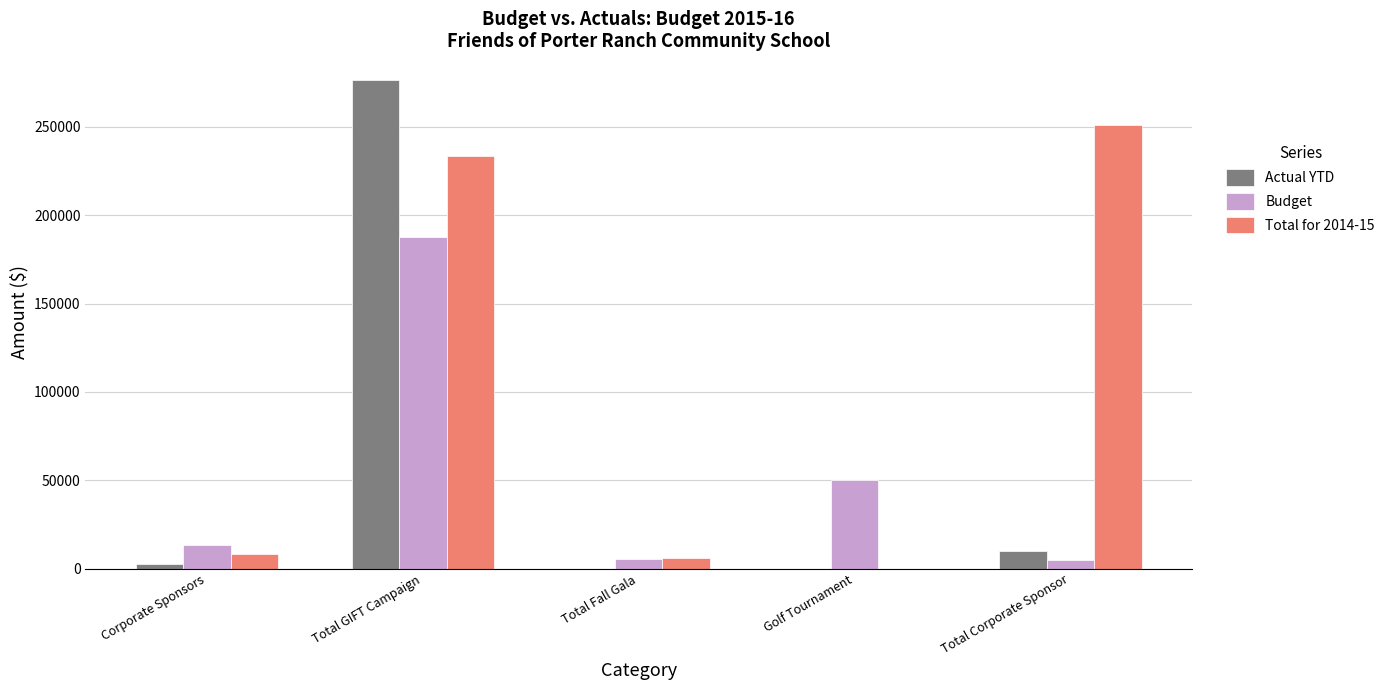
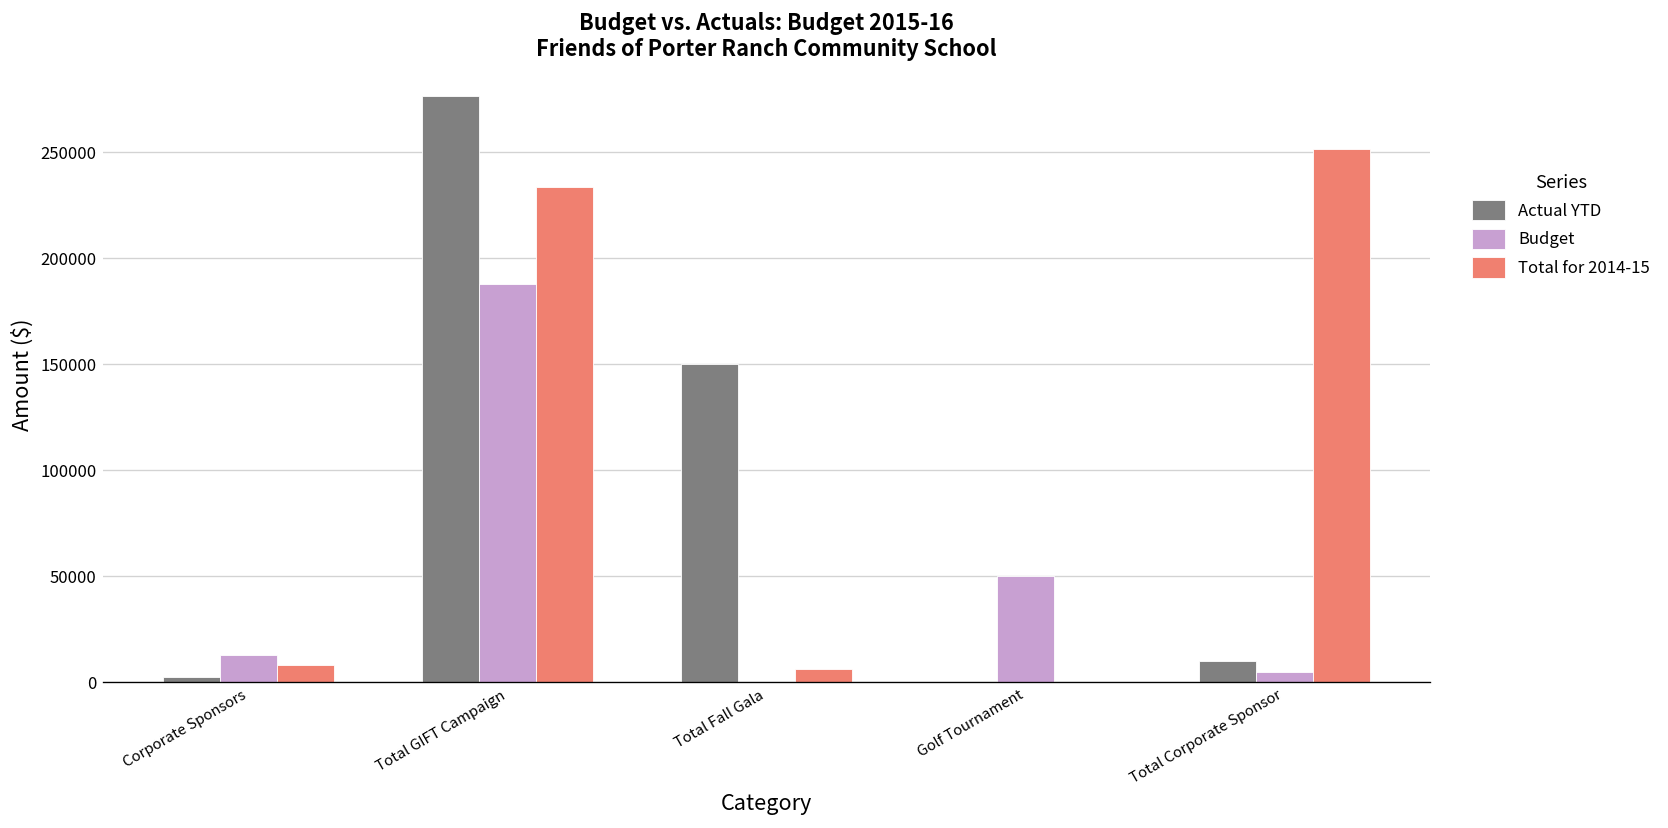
Actual YTD, Total Fall Gala: 0 -> 150000
Budget, Total Fall Gala: 5000 -> 0
